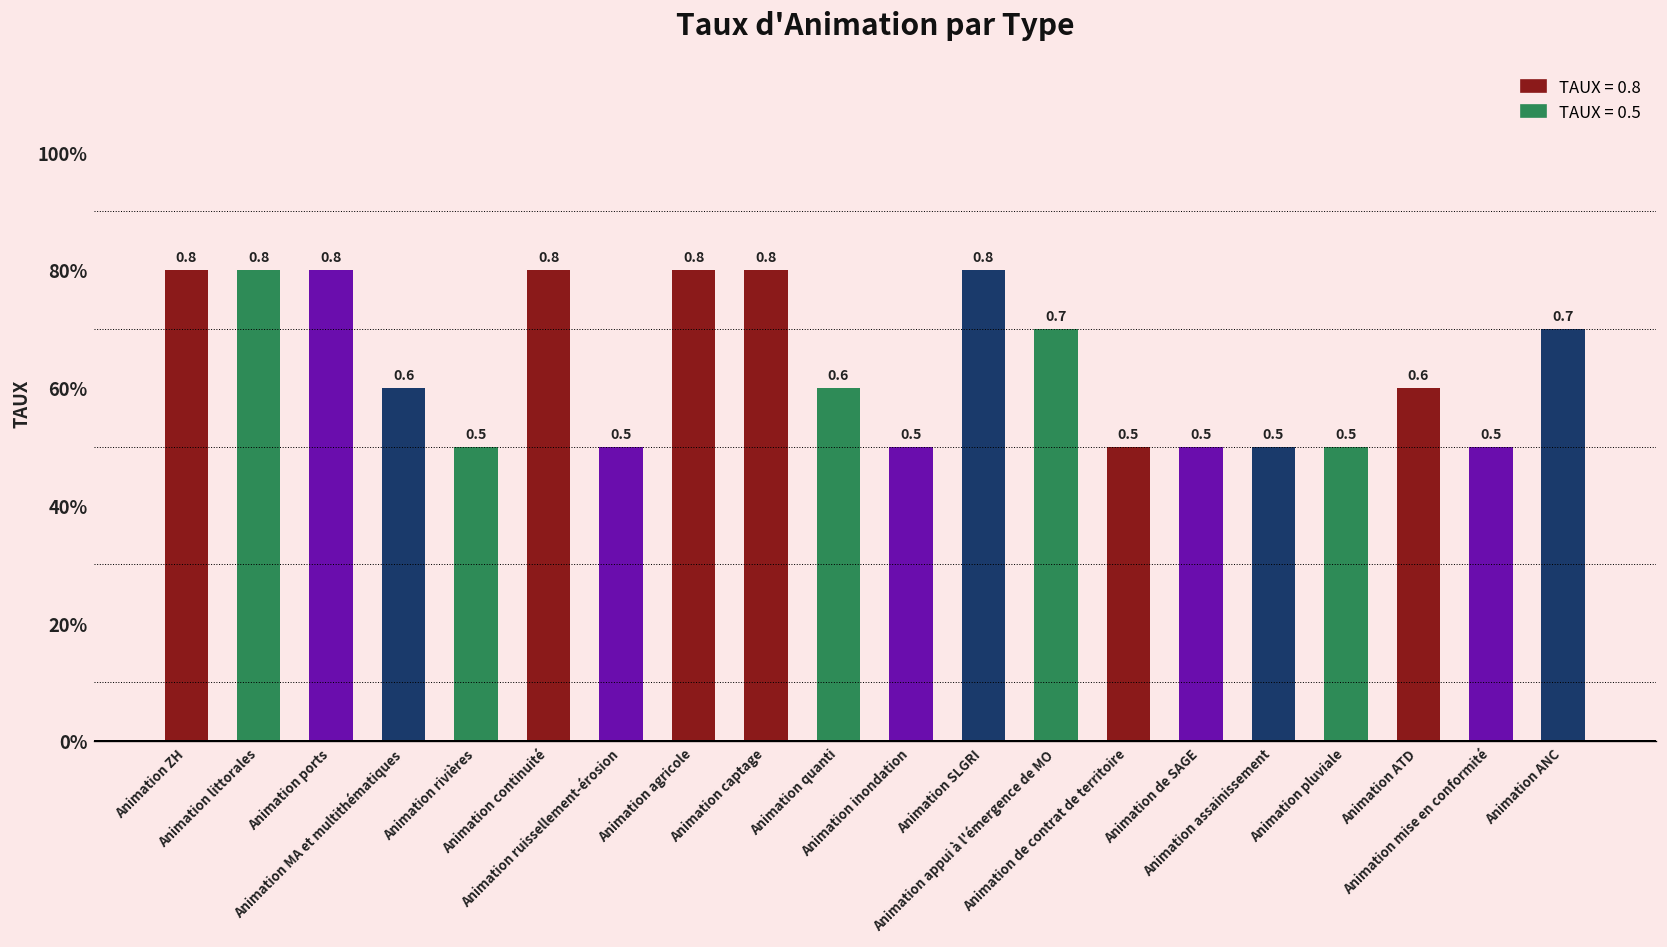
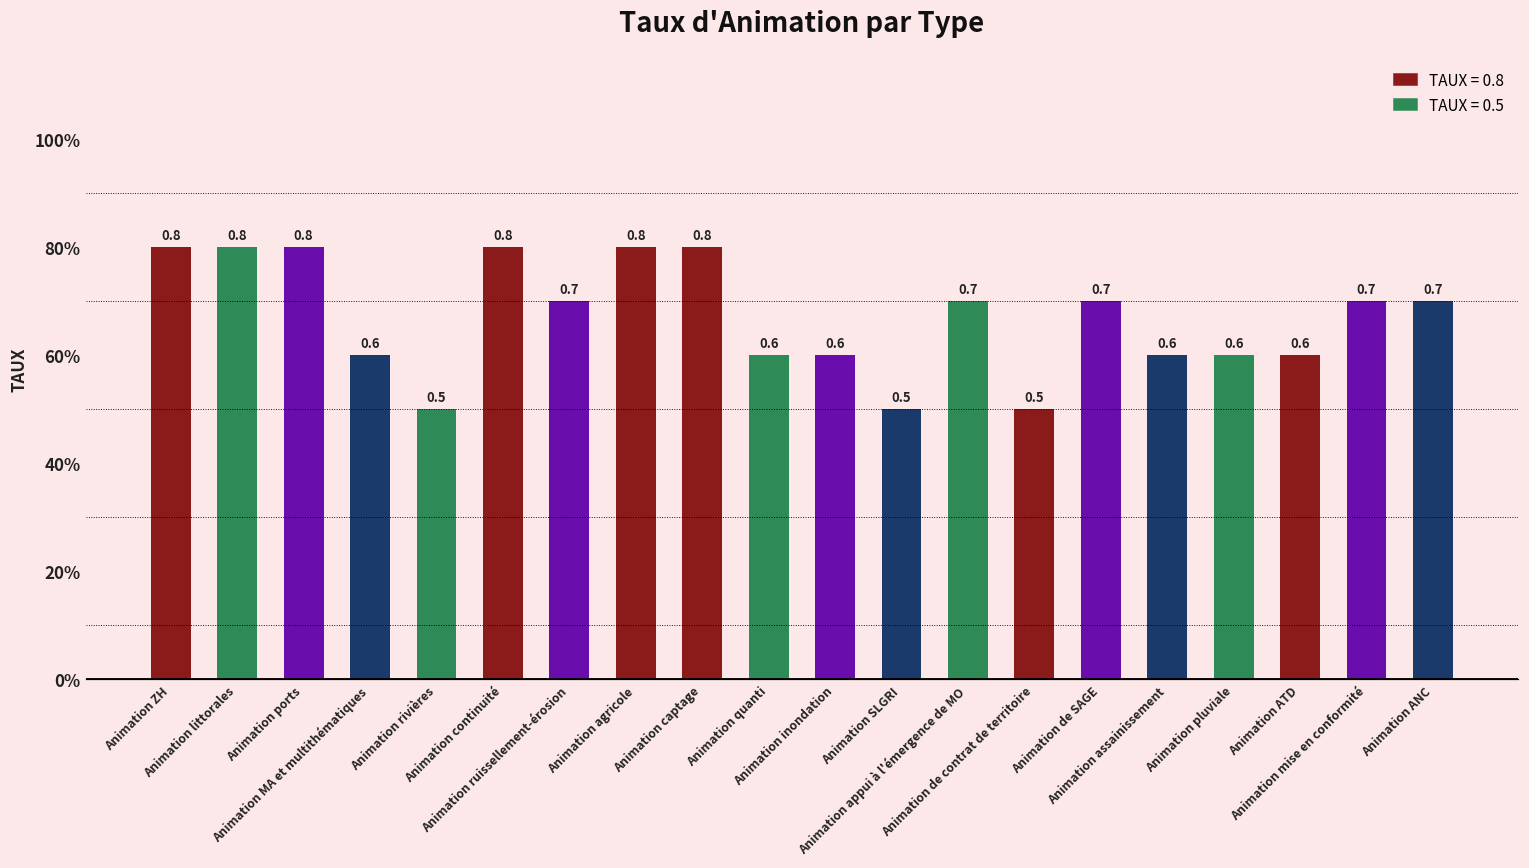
Animation ruissellement-érosion: 0.5 -> 0.7
Animation inondation: 0.5 -> 0.6
Animation SLGRI: 0.8 -> 0.5
Animation de SAGE: 0.5 -> 0.7
Animation assainissement: 0.5 -> 0.6
Animation pluviale: 0.5 -> 0.6
Animation mise en conformité: 0.5 -> 0.7
